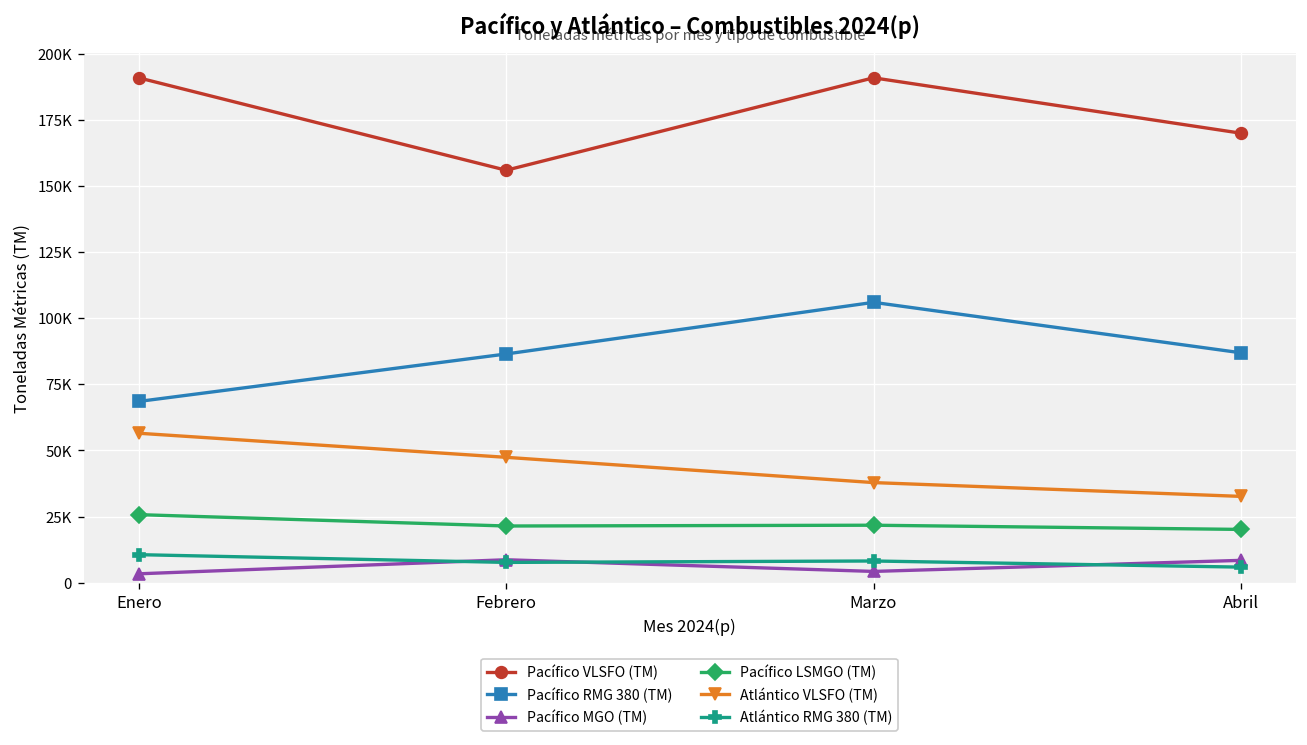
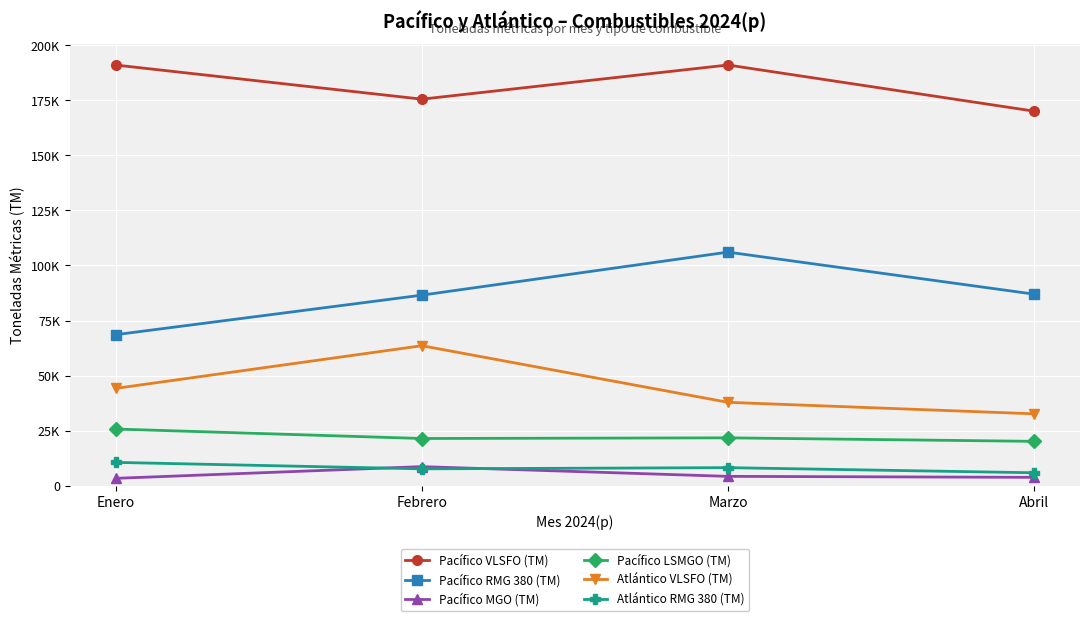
Atlántico VLSFO (TM), Enero: 57000 -> 44000
Pacífico VLSFO (TM), Febrero: 156000 -> 176000
Atlántico VLSFO (TM), Febrero: 47000 -> 64000
Pacífico MGO (TM), Abril: 8000 -> 4000
